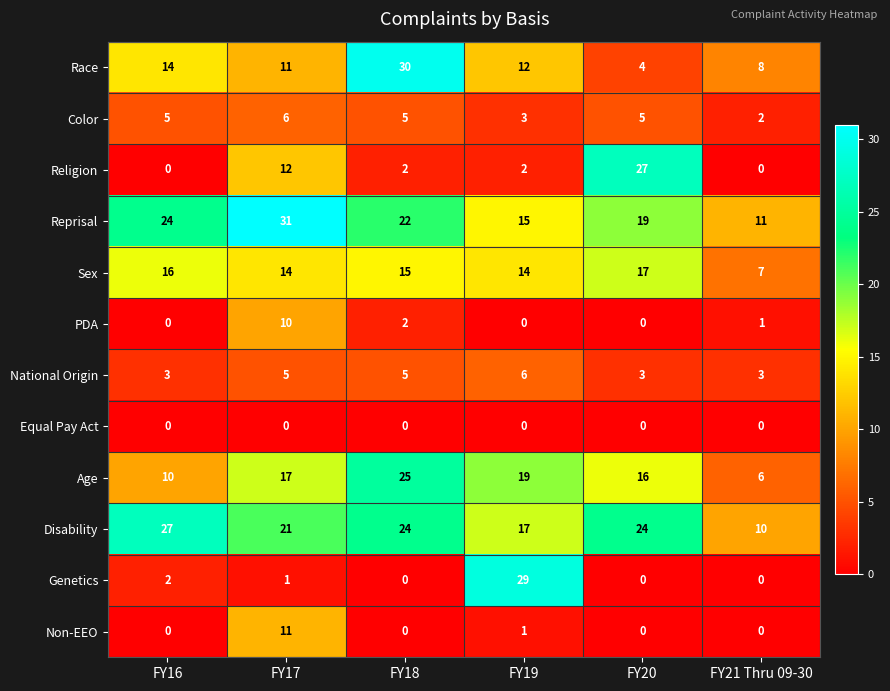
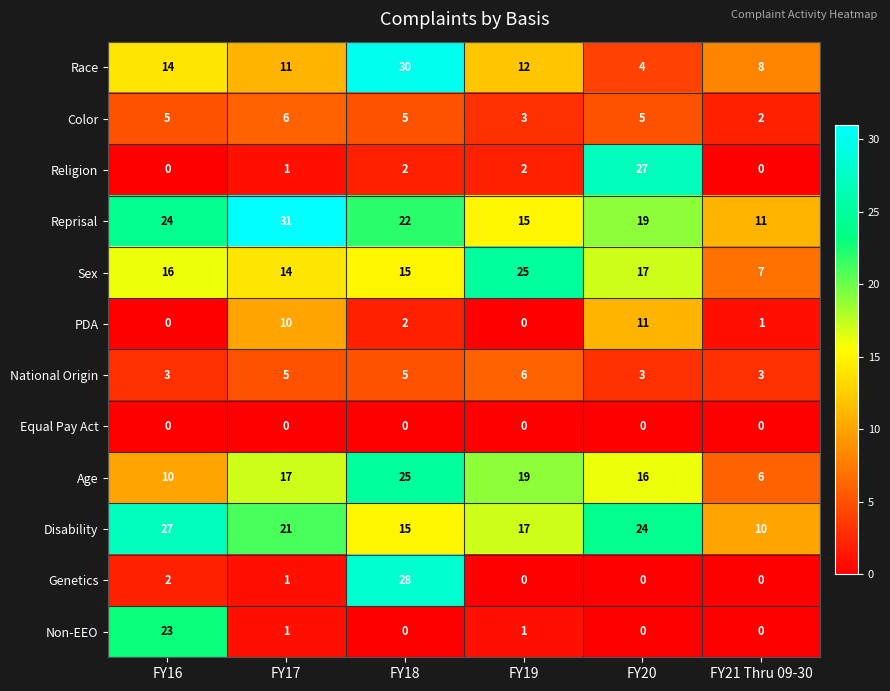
Religion, FY17: 12 -> 1
Sex, FY19: 14 -> 25
PDA, FY20: 0 -> 11
Disability, FY18: 24 -> 15
Genetics, FY18: 0 -> 28
Genetics, FY19: 29 -> 0
Non-EEO, FY16: 0 -> 23
Non-EEO, FY17: 11 -> 1
